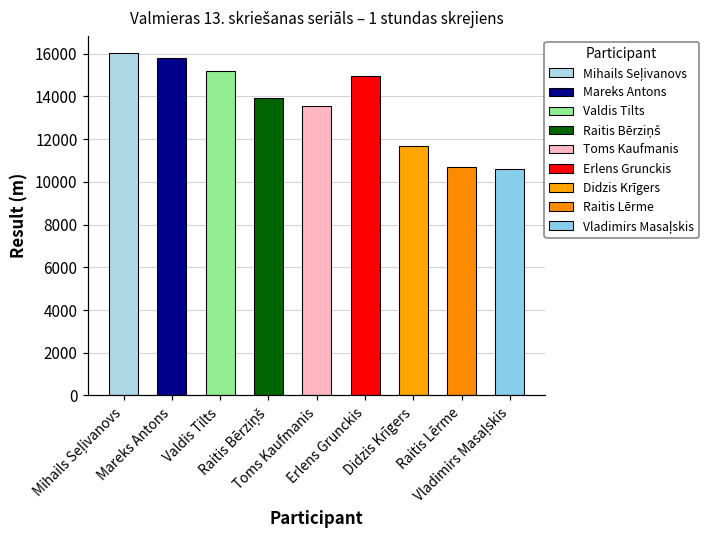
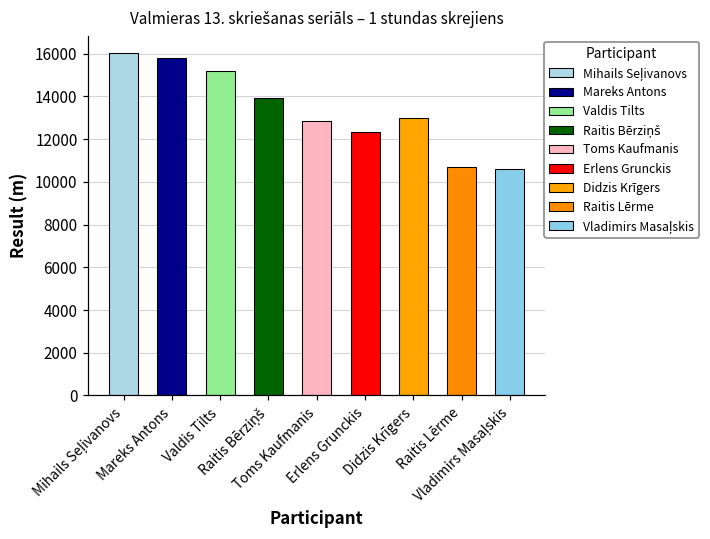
Toms Kaufmanis: 13600 -> 12800
Erlens Grunckis: 15000 -> 12300
Didzis Krīgers: 11700 -> 13000
